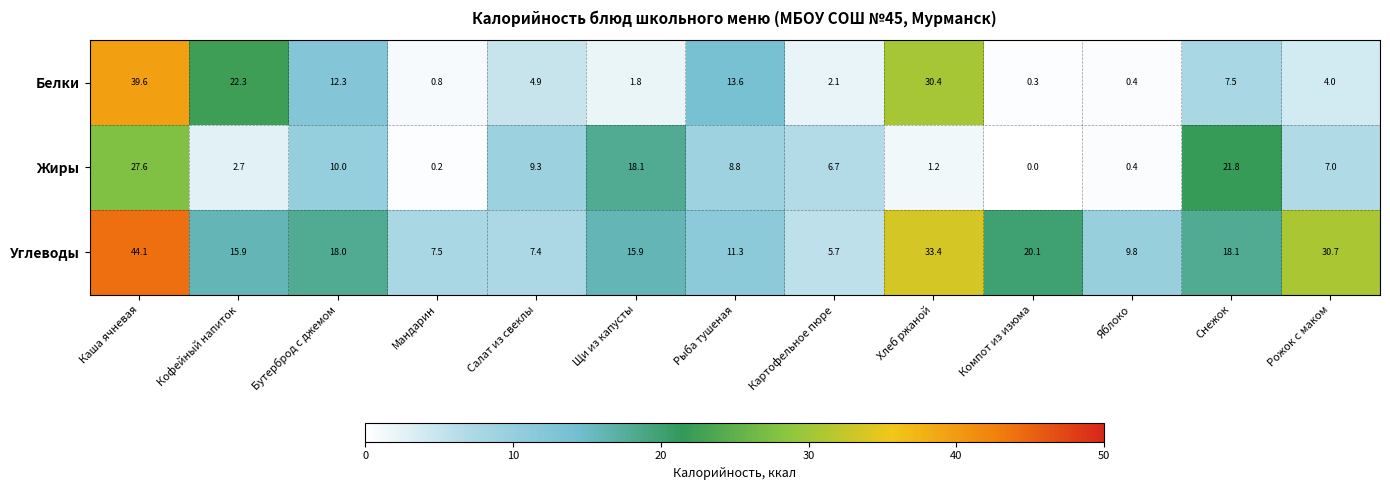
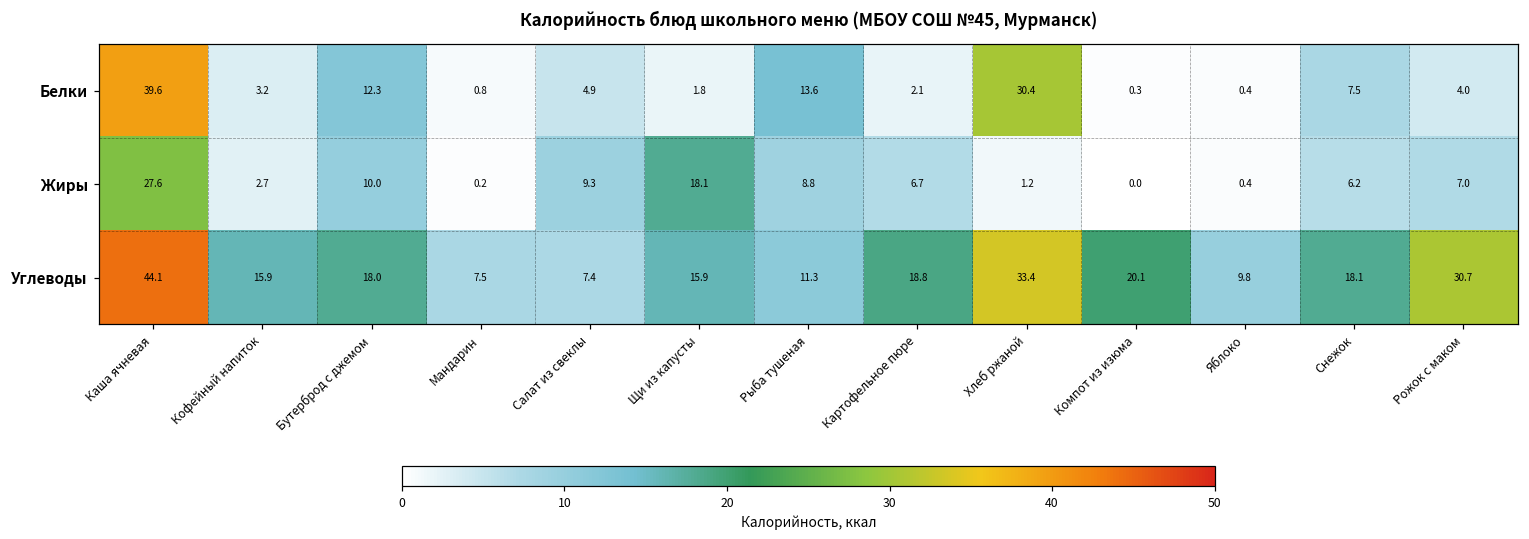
Белки, Кофейный напиток: 22.3 -> 3.2
Жиры, Снежок: 21.8 -> 6.2
Углеводы, Картофельное пюре: 5.7 -> 18.8
